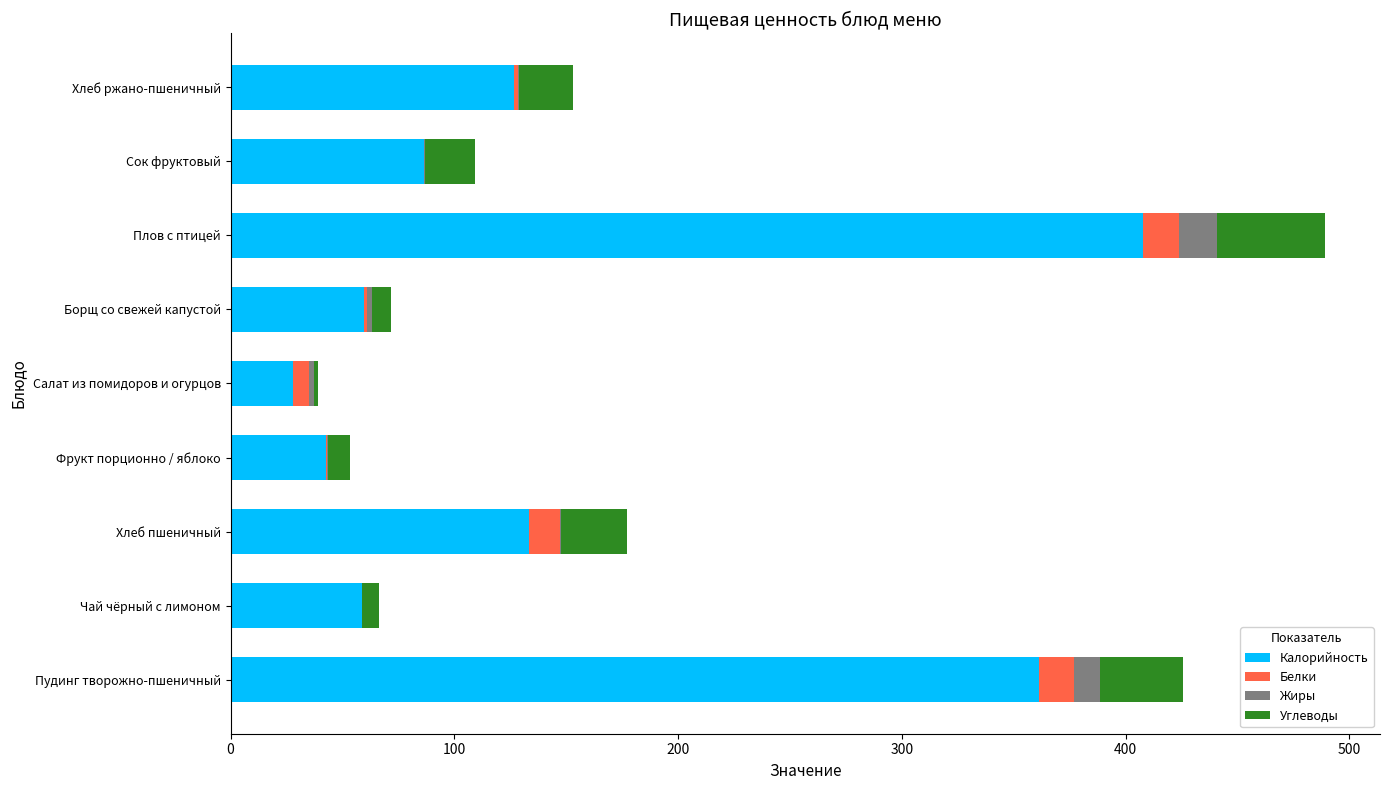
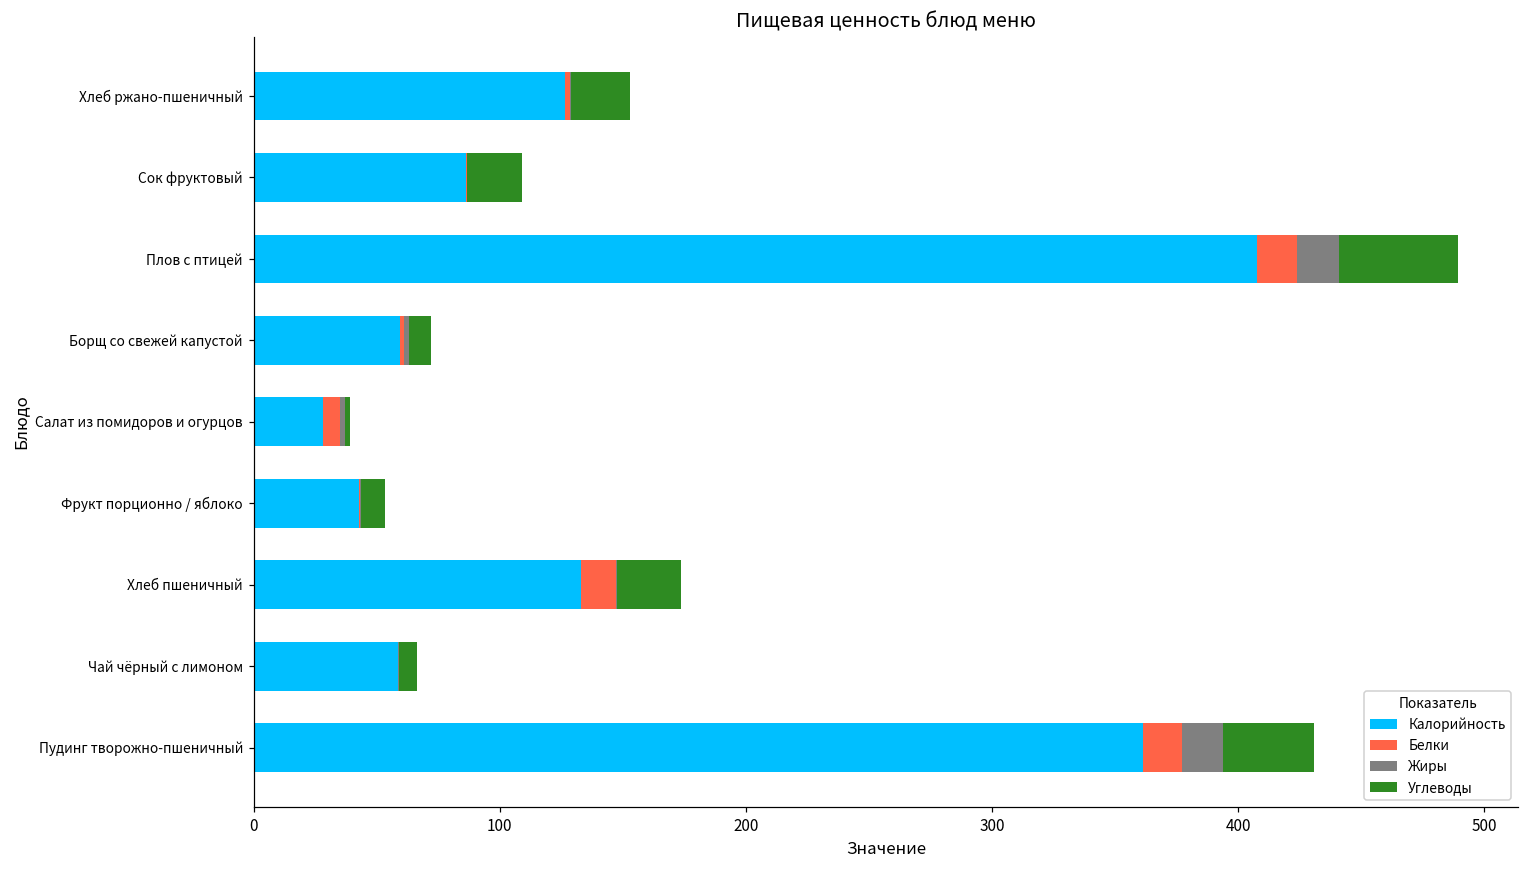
Углеводы, Хлеб пшеничный: 30 -> 26
Жиры, Пудинг творожно-пшеничный: 11 -> 17
